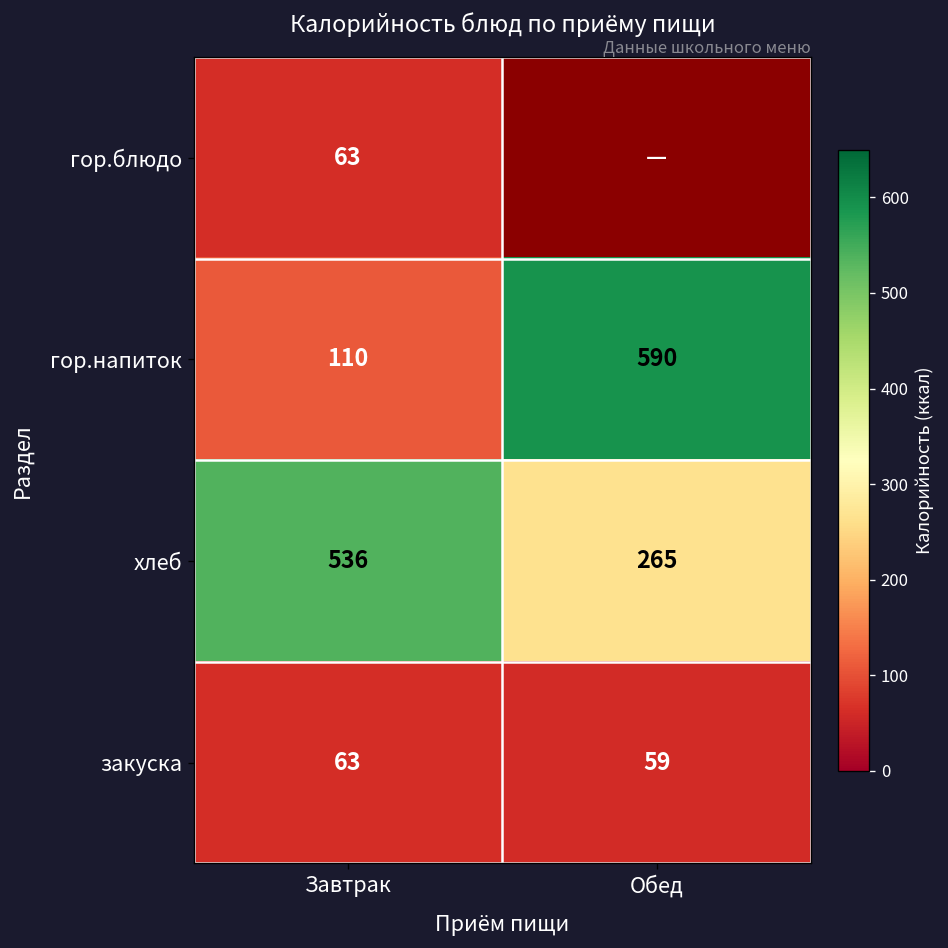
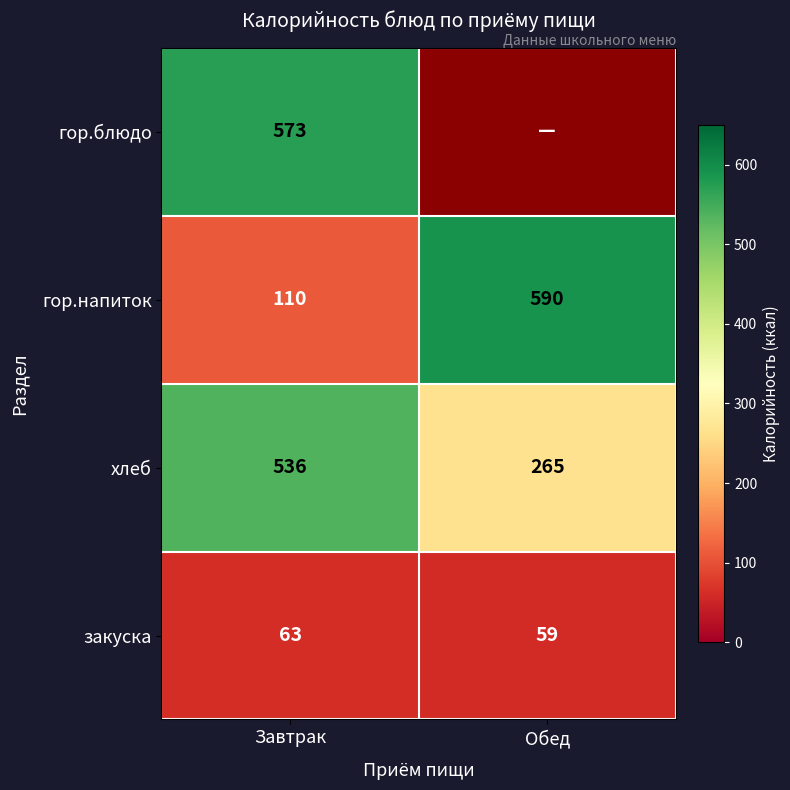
гор.блюдо, Завтрак: 63 -> 573
